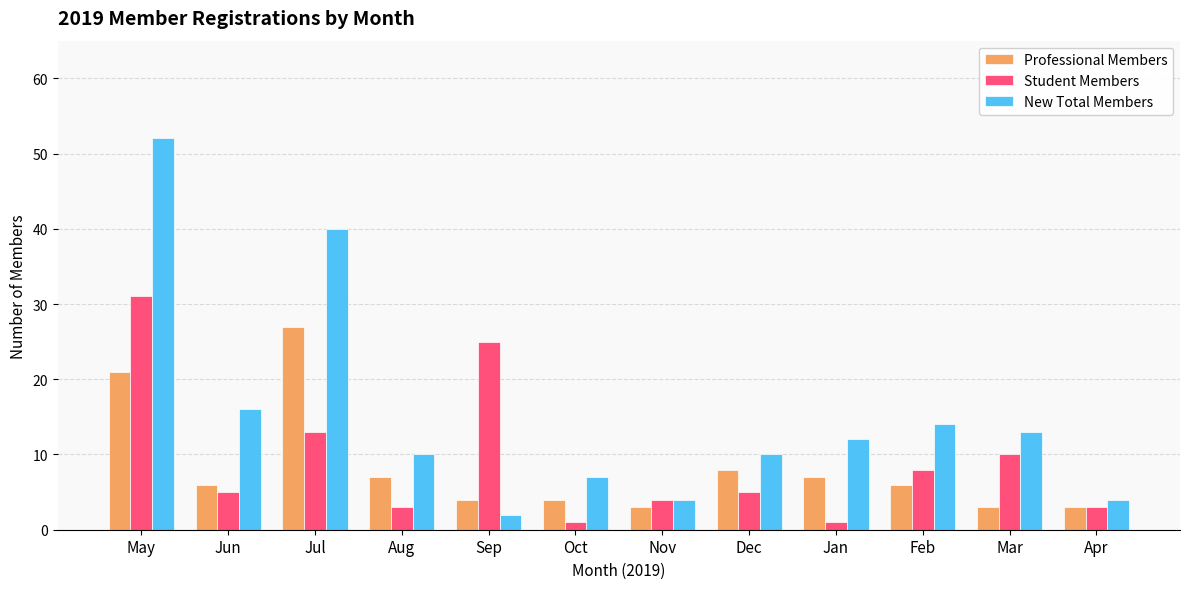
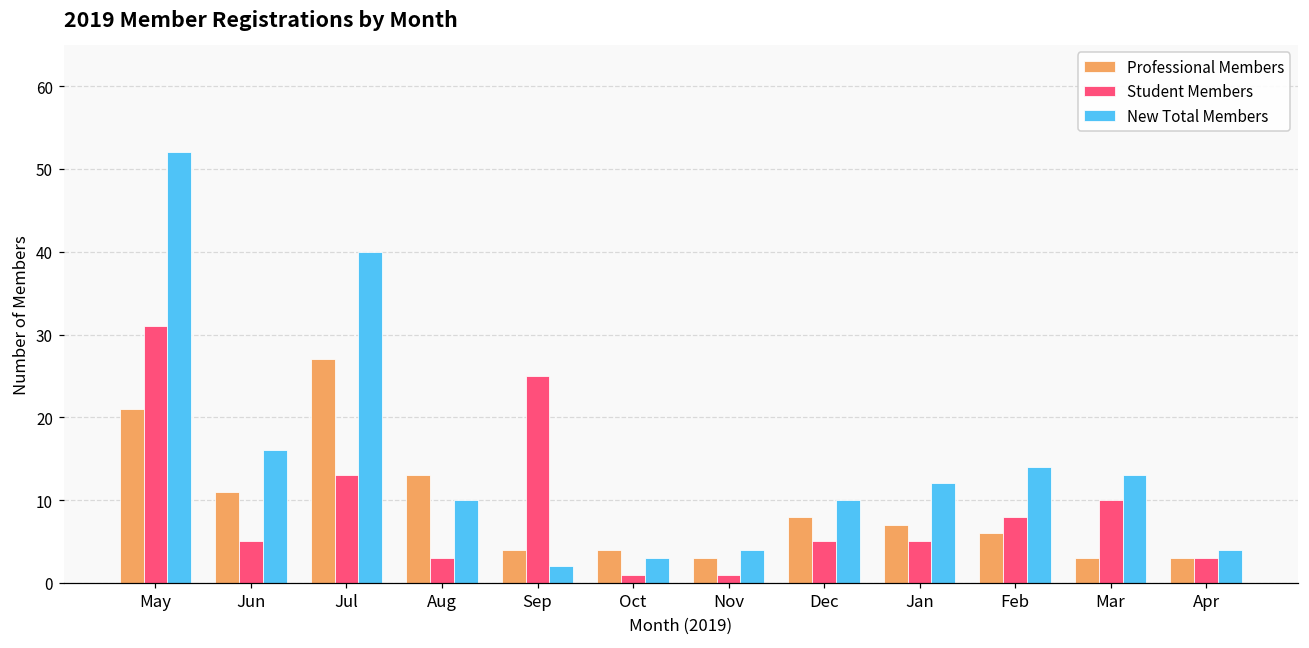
Professional Members, Jun: 6 -> 11
Professional Members, Aug: 7 -> 13
New Total Members, Oct: 7 -> 3
Student Members, Nov: 4 -> 1
Student Members, Jan: 1 -> 5
